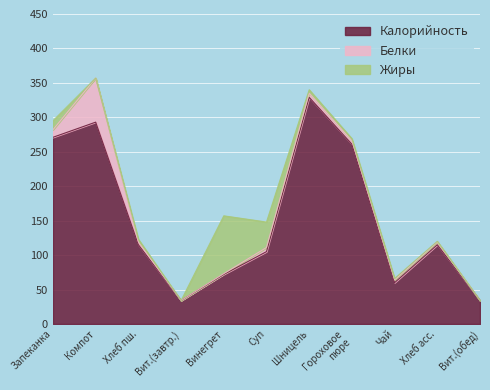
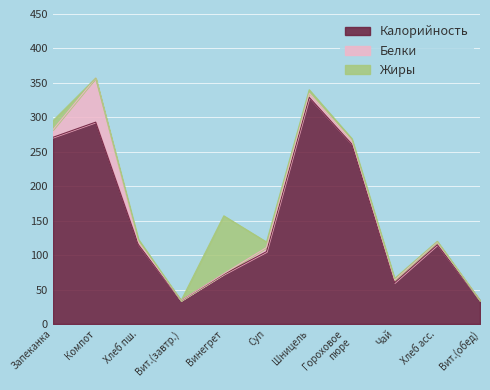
Жиры, Суп: 40 -> 10
